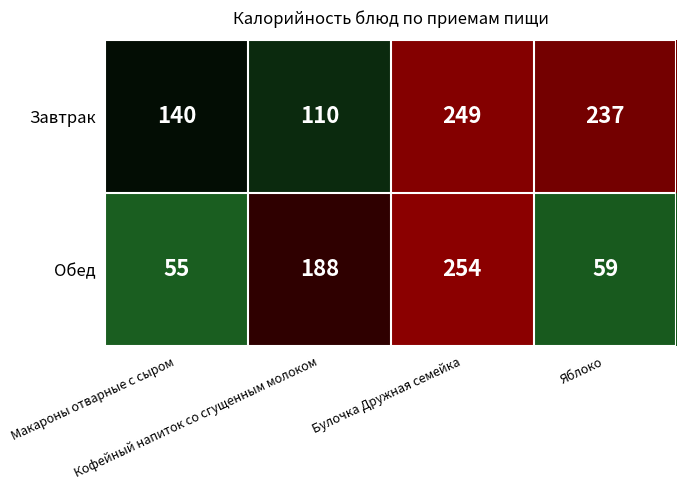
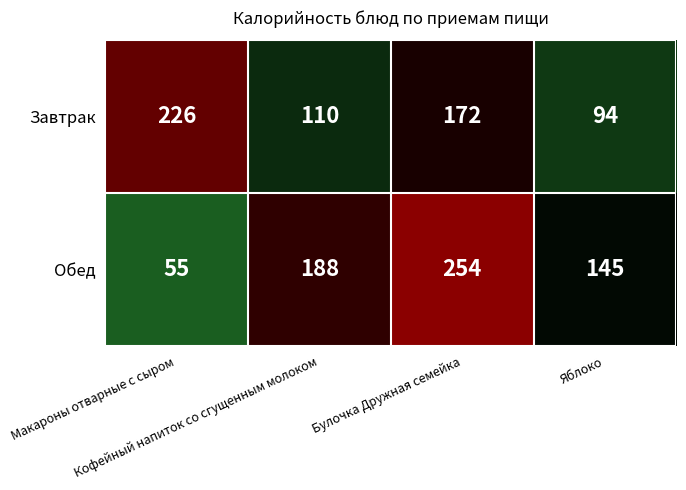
Завтрак, Макароны отварные с сыром: 140 -> 226
Завтрак, Булочка Дружная семейка: 249 -> 172
Завтрак, Яблоко: 237 -> 94
Обед, Яблоко: 59 -> 145
